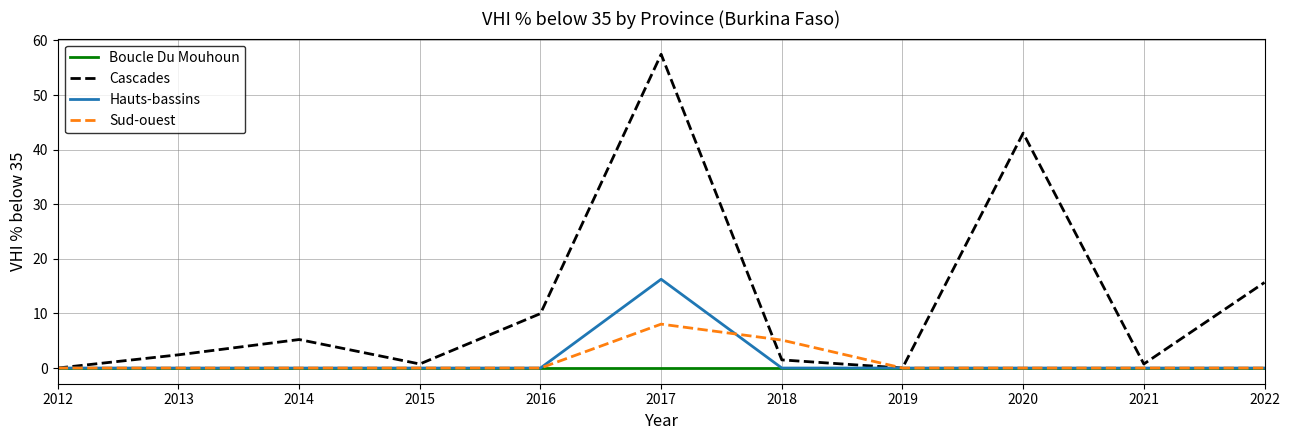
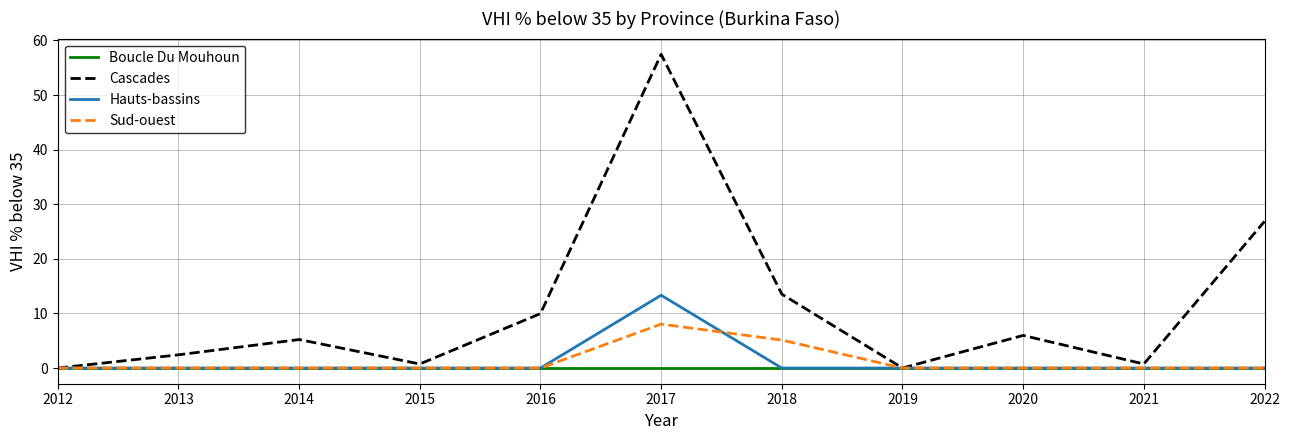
Hauts-bassins, 2017: 16 -> 13
Cascades, 2018: 1 -> 14
Cascades, 2020: 43 -> 6
Cascades, 2022: 16 -> 27
